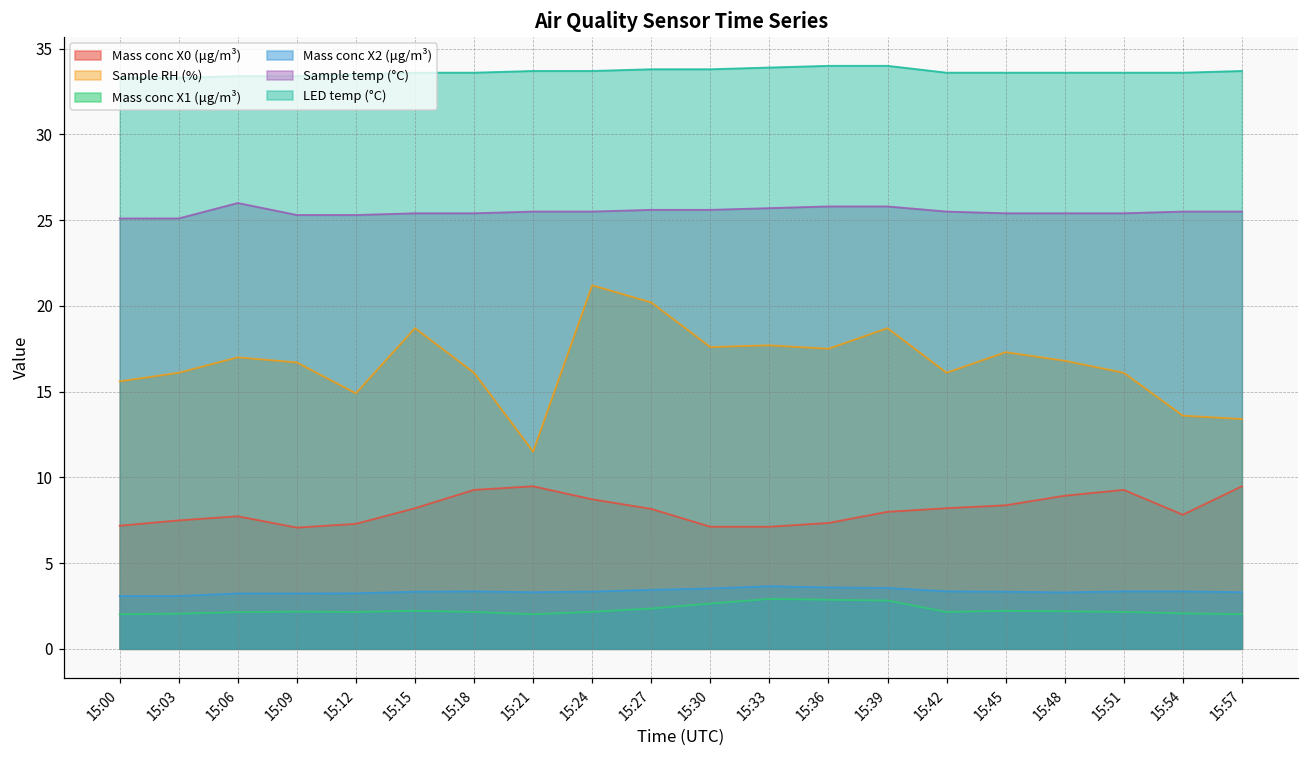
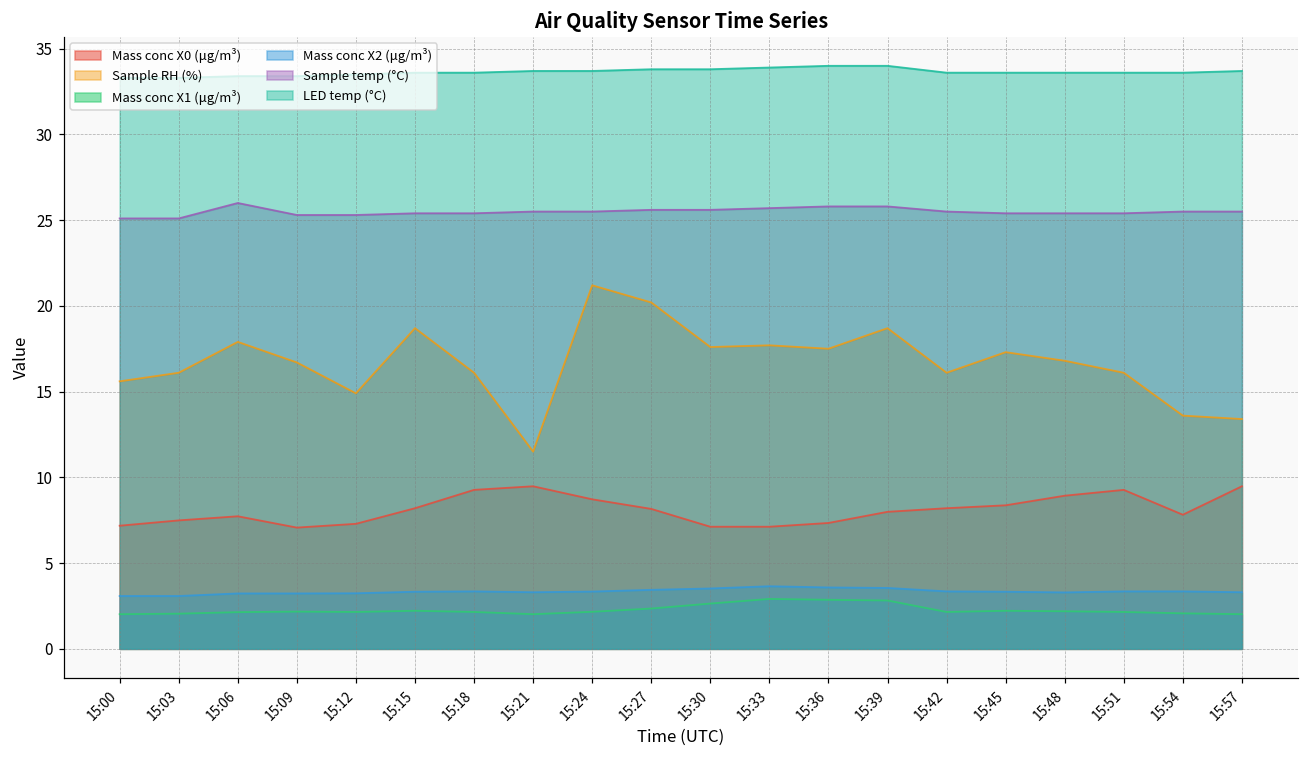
Sample RH (%), 15:06: 17.0 -> 17.9
